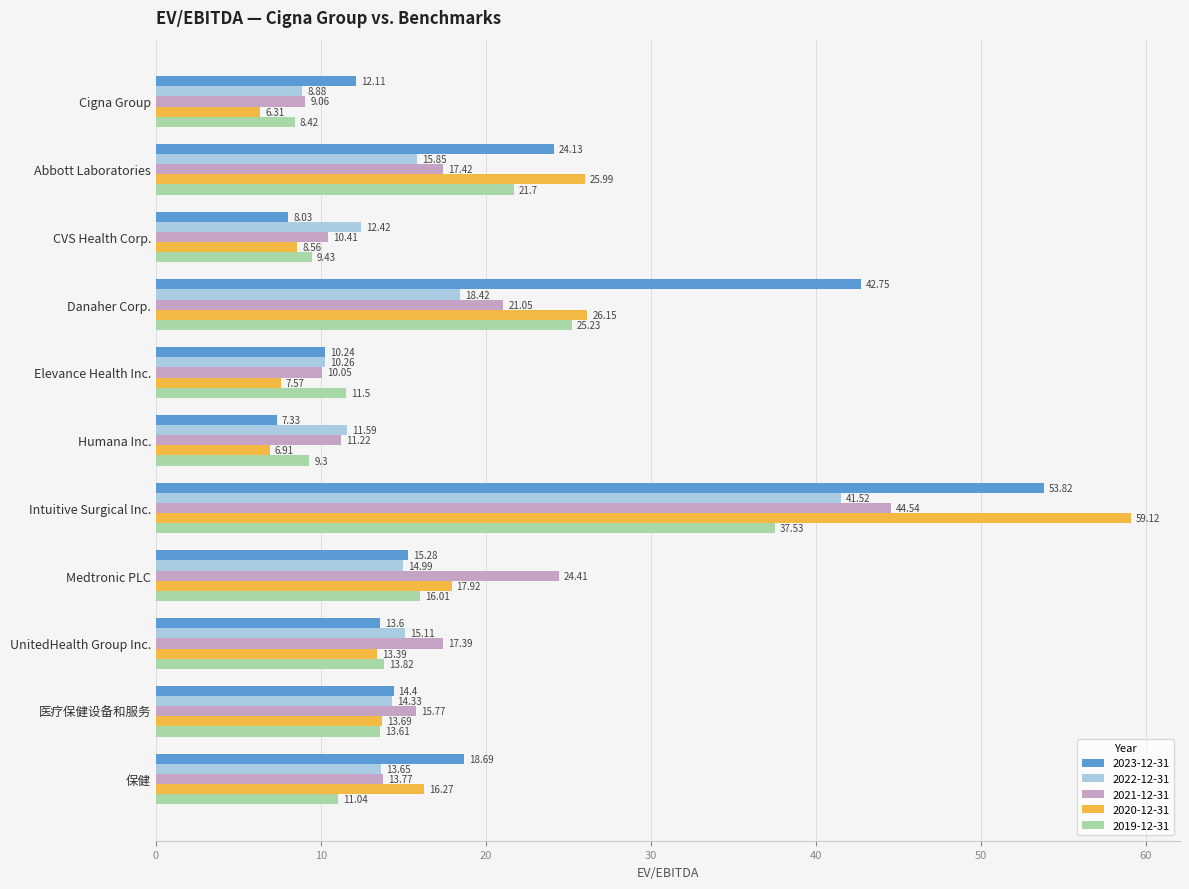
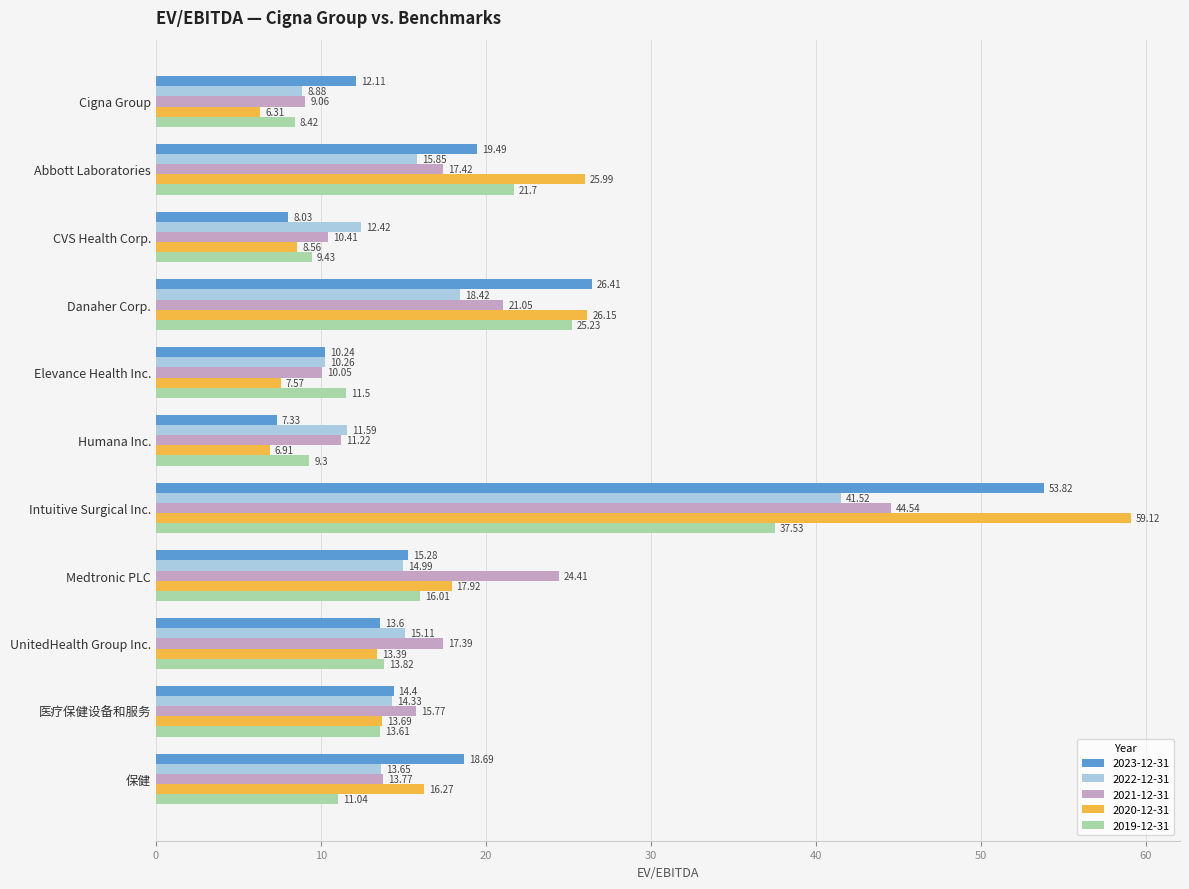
2023-12-31, Abbott Laboratories: 24.13 -> 19.49
2023-12-31, Danaher Corp.: 42.75 -> 26.41
